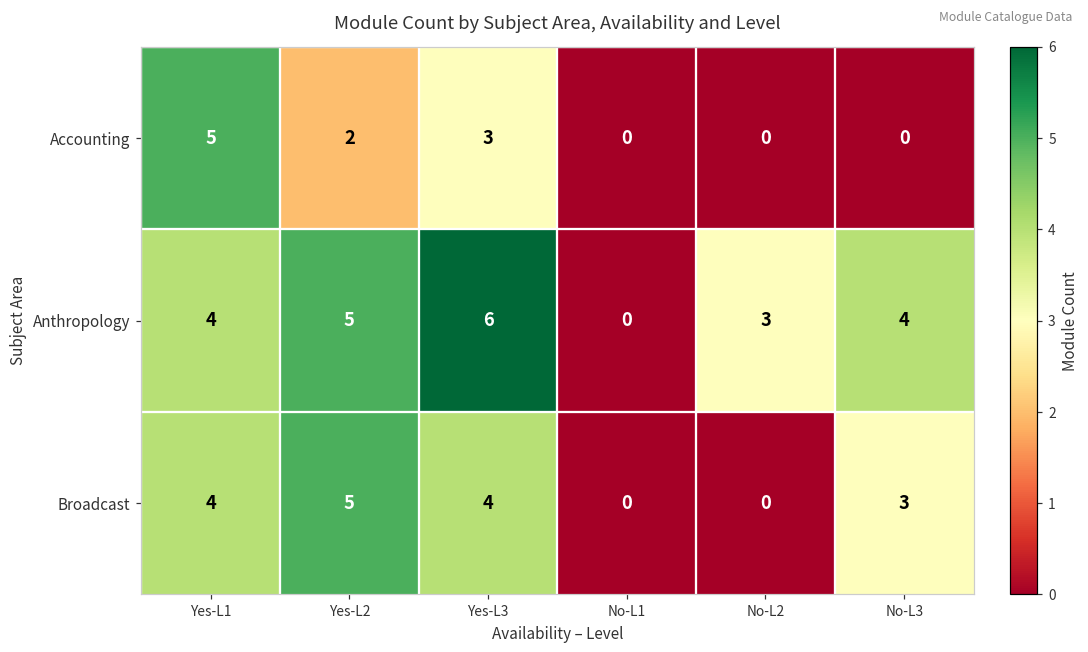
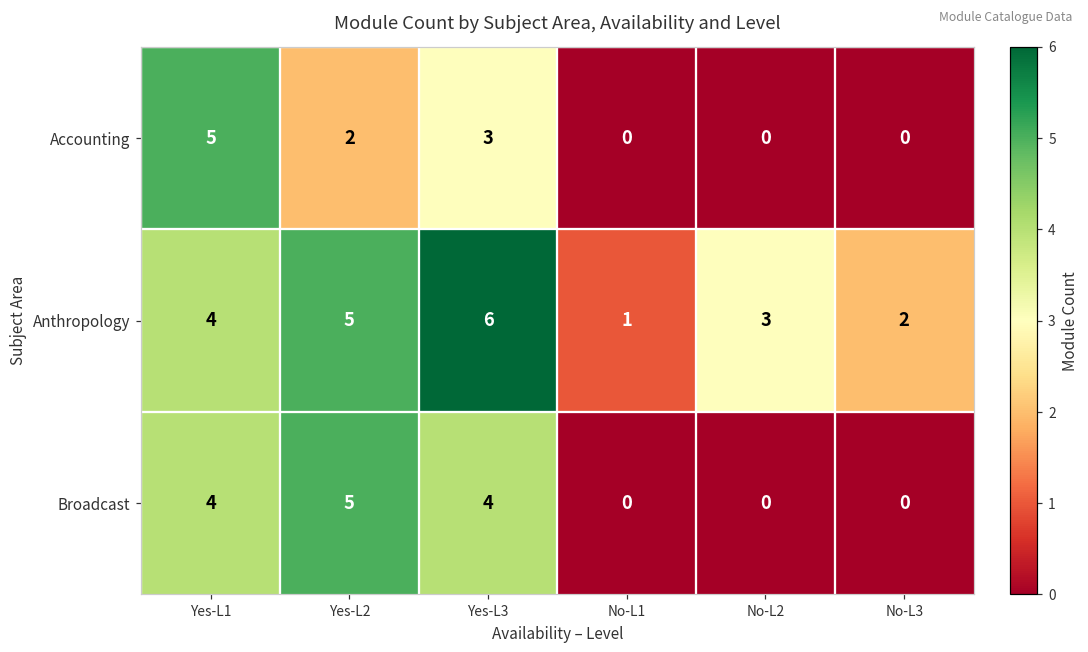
Anthropology, No-L1: 0 -> 1
Anthropology, No-L3: 4 -> 2
Broadcast, No-L3: 3 -> 0
